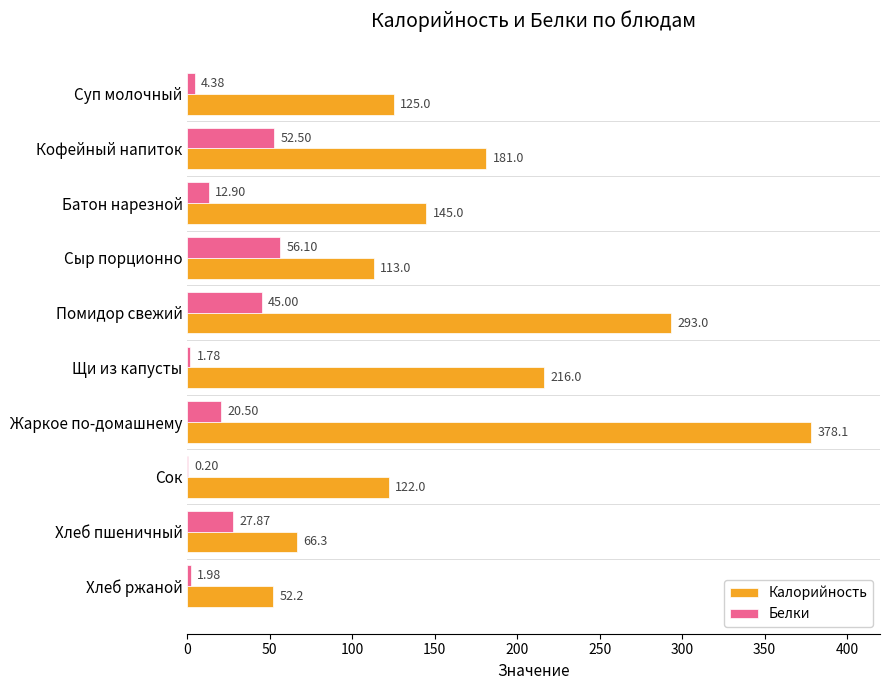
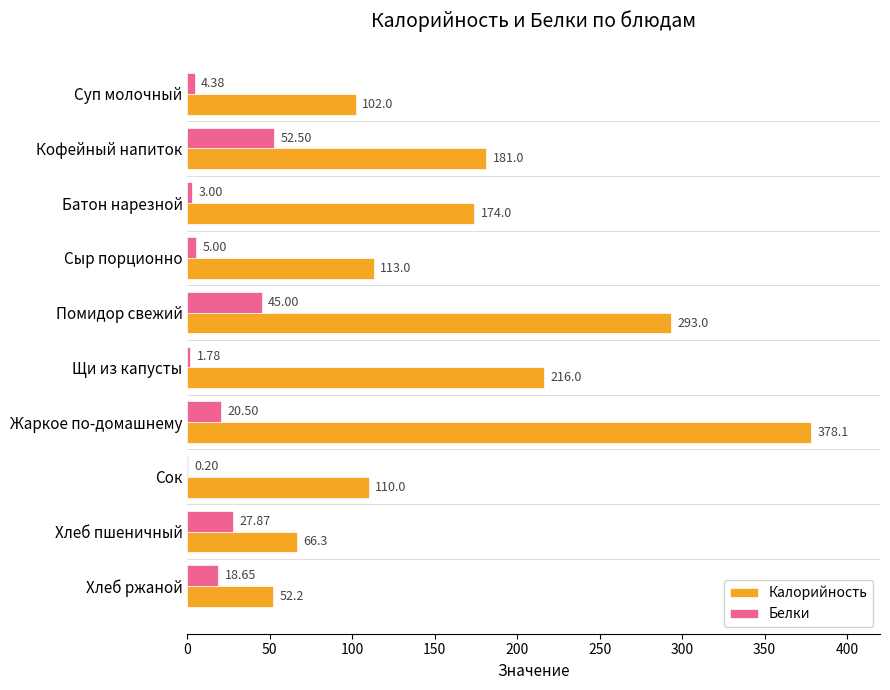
Калорийность, Суп молочный: 125.0 -> 102.0
Белки, Батон нарезной: 12.90 -> 3.00
Калорийность, Батон нарезной: 145.0 -> 174.0
Белки, Сыр порционно: 56.10 -> 5.00
Калорийность, Сок: 122.0 -> 110.0
Белки, Хлеб ржаной: 1.98 -> 18.65
